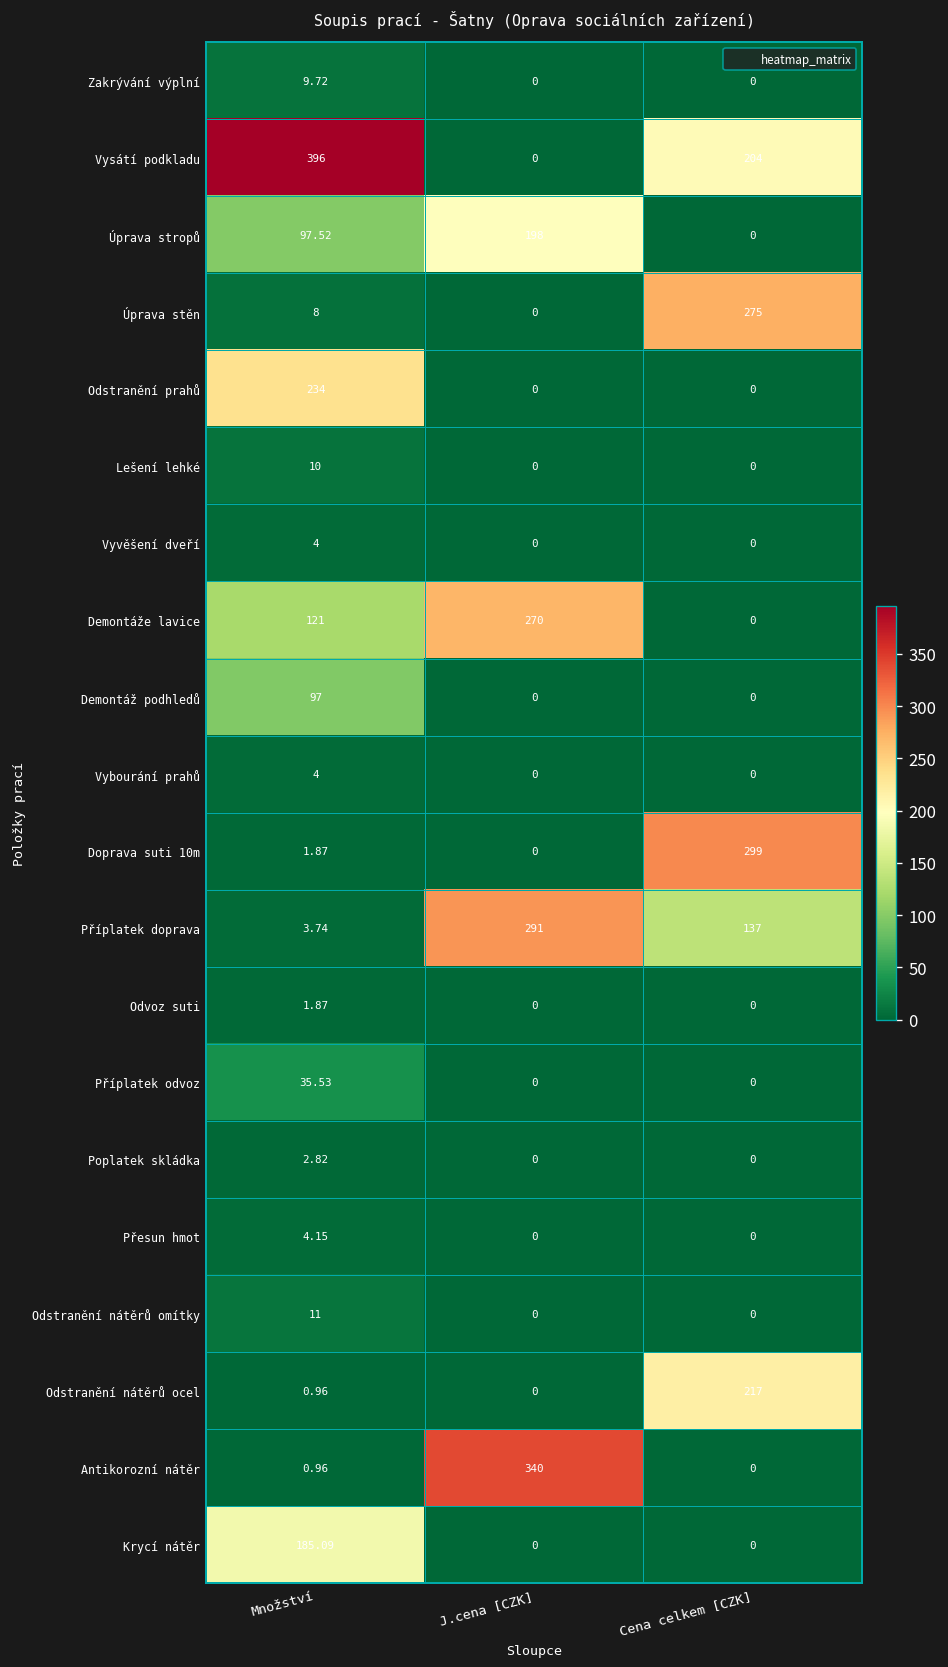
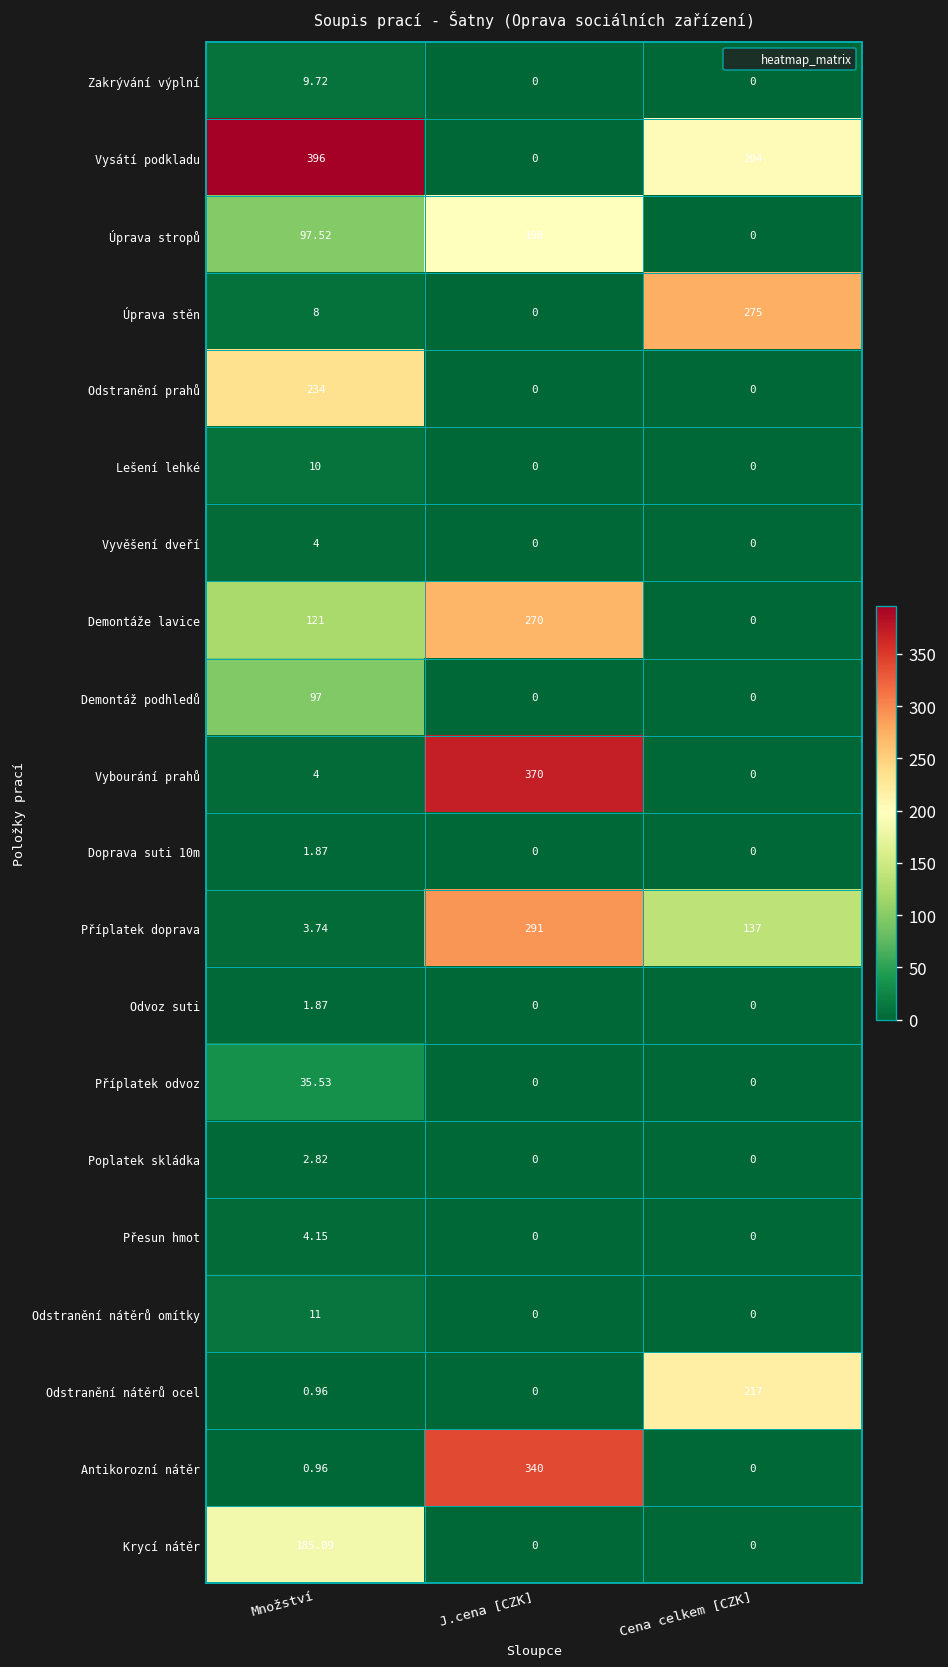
Vybourání prahů, J.cena [CZK]: 0 -> 370
Doprava suti 10m, Cena celkem [CZK]: 299 -> 0
